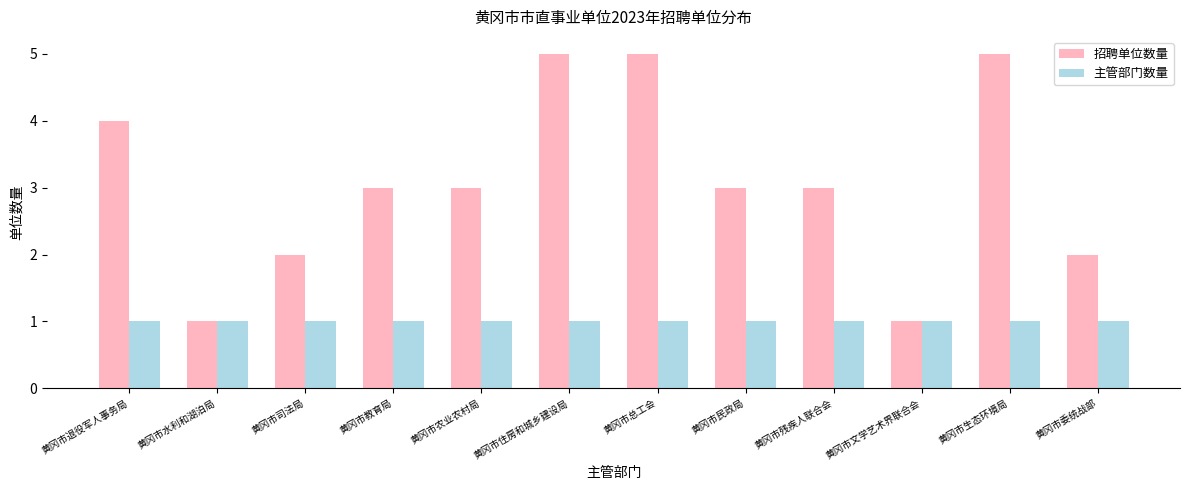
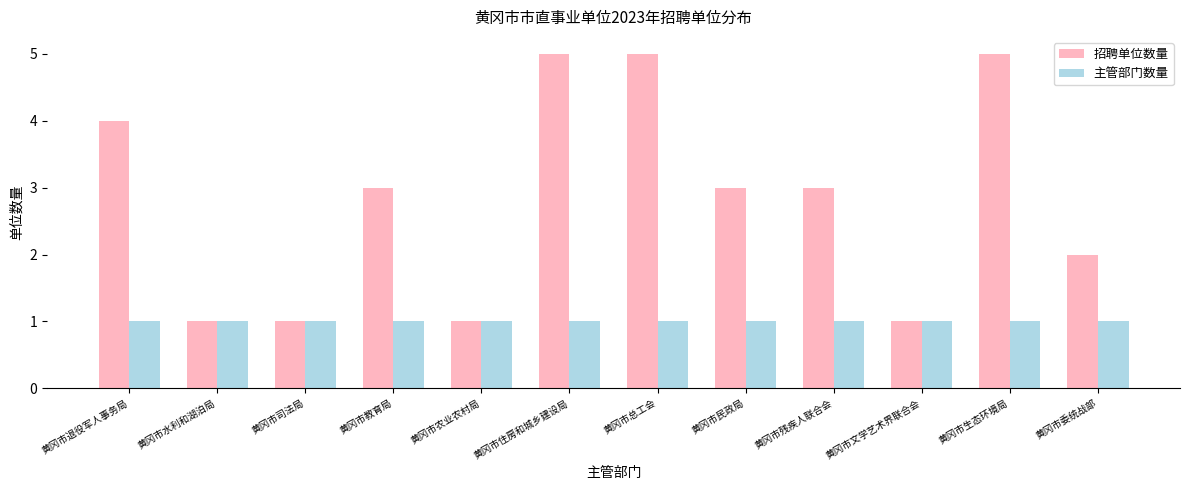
招聘单位数量, 黄冈市司法局: 2 -> 1
招聘单位数量, 黄冈市农业农村局: 3 -> 1
